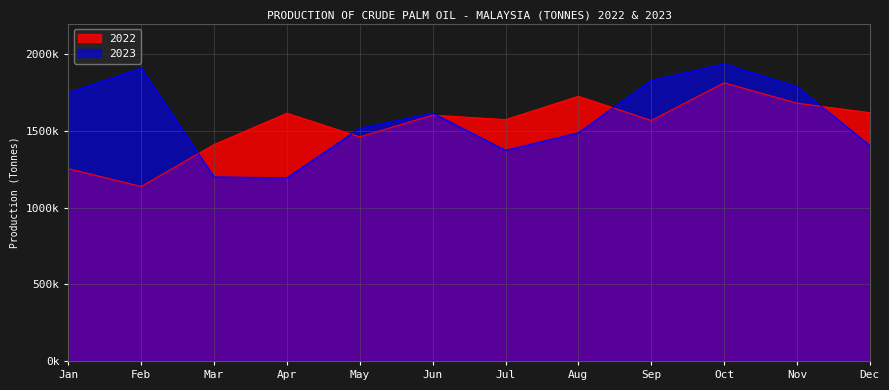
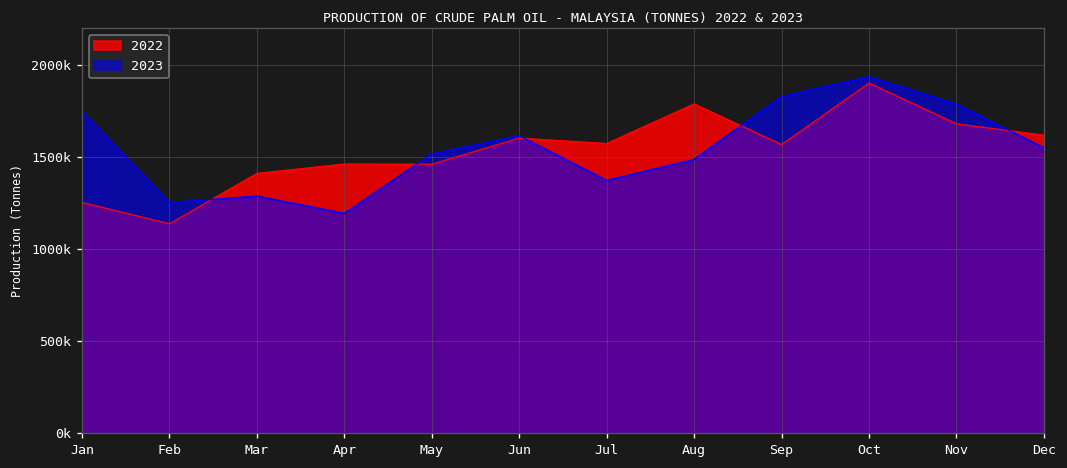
2023, Feb: 1910000 -> 1250000
2023, Mar: 1200000 -> 1290000
2022, Apr: 1620000 -> 1460000
2022, Aug: 1730000 -> 1790000
2022, Oct: 1810000 -> 1900000
2023, Dec: 1400000 -> 1550000
